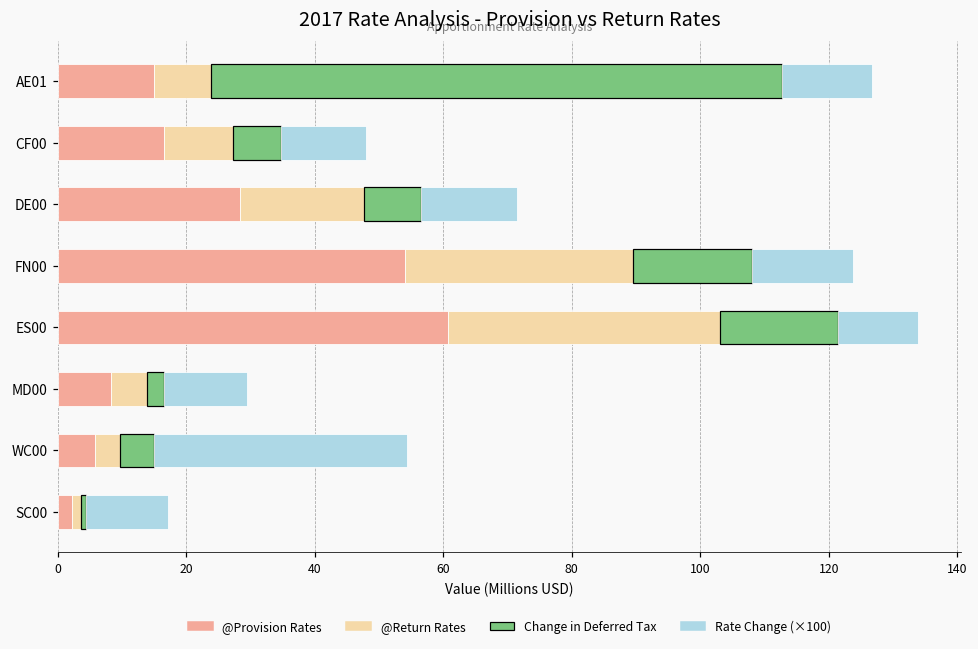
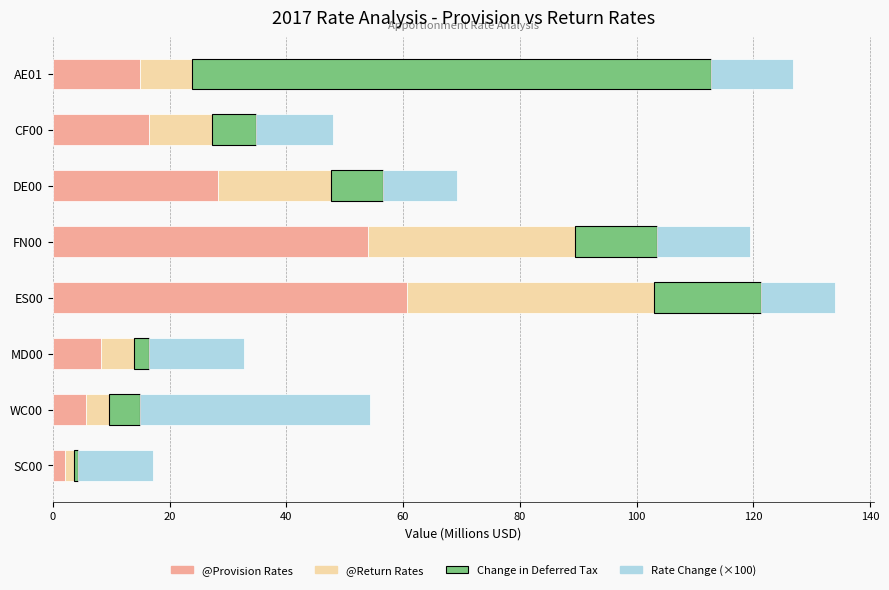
Rate Change (×100), DE00: 15 -> 13
Change in Deferred Tax, FN00: 19 -> 14
Rate Change (×100), MD00: 13 -> 16
